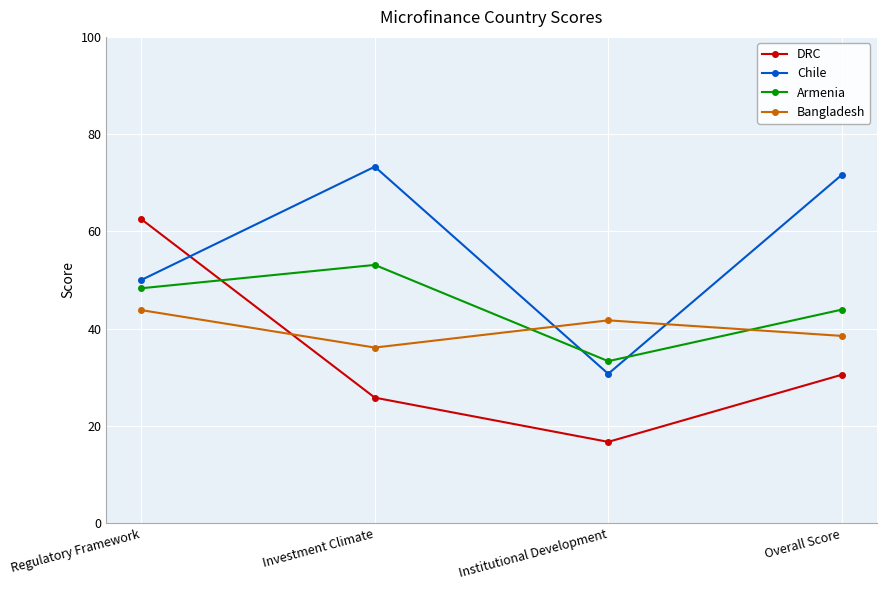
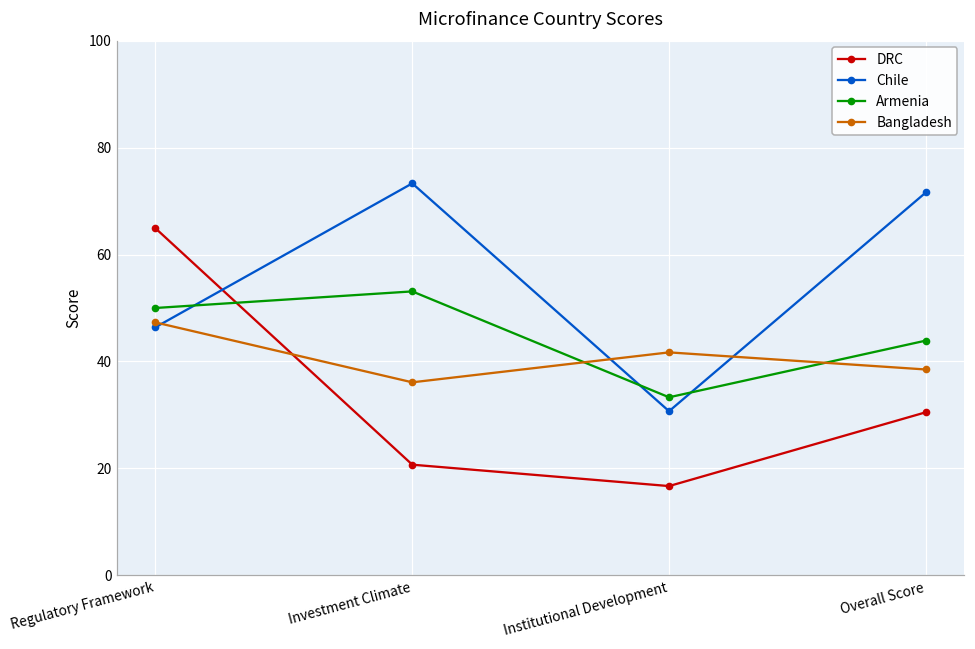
DRC, Regulatory Framework: 63 -> 65
Chile, Regulatory Framework: 50 -> 46
Armenia, Regulatory Framework: 48 -> 50
Bangladesh, Regulatory Framework: 44 -> 47
DRC, Investment Climate: 26 -> 21
